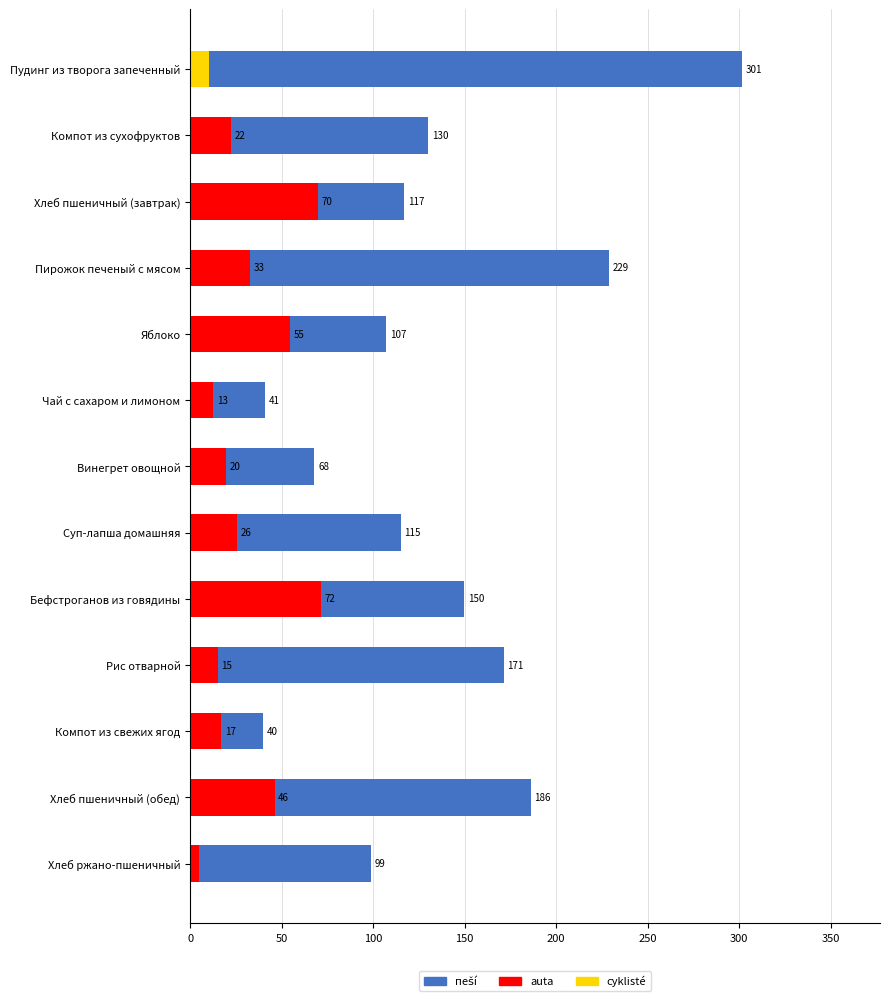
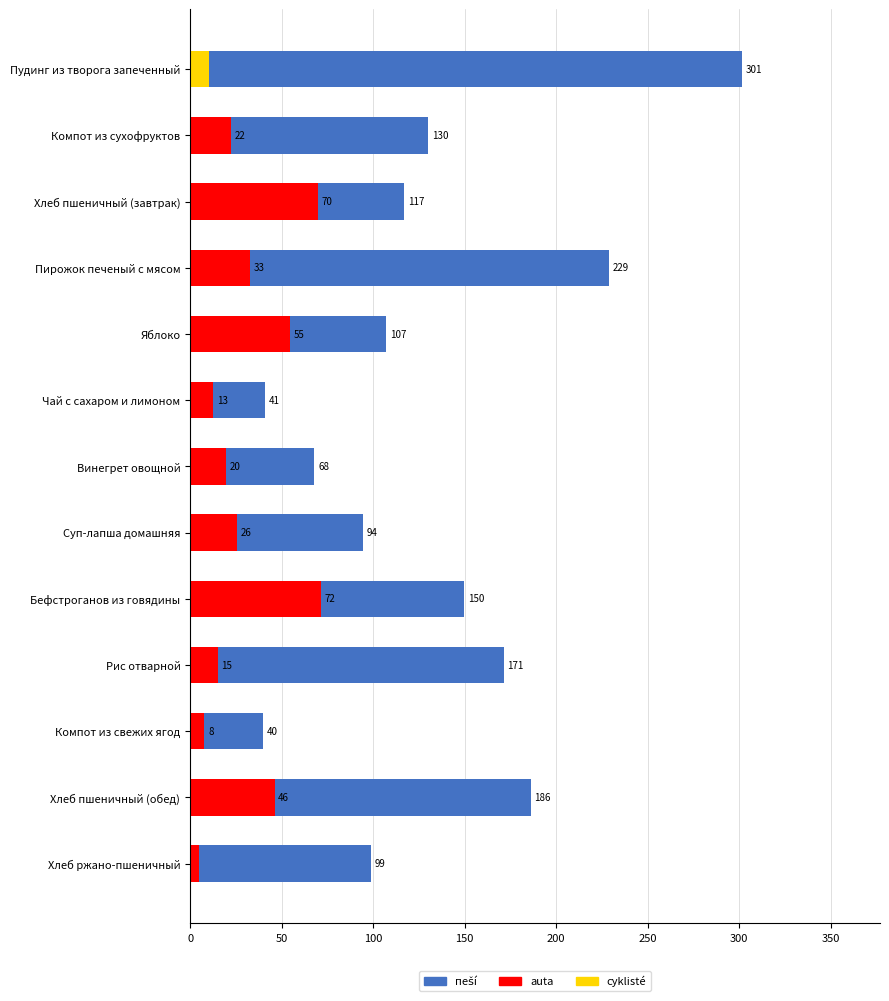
пеší, Суп-лапша домашняя: 115 -> 94
auta, Компот из свежих ягод: 17 -> 8
